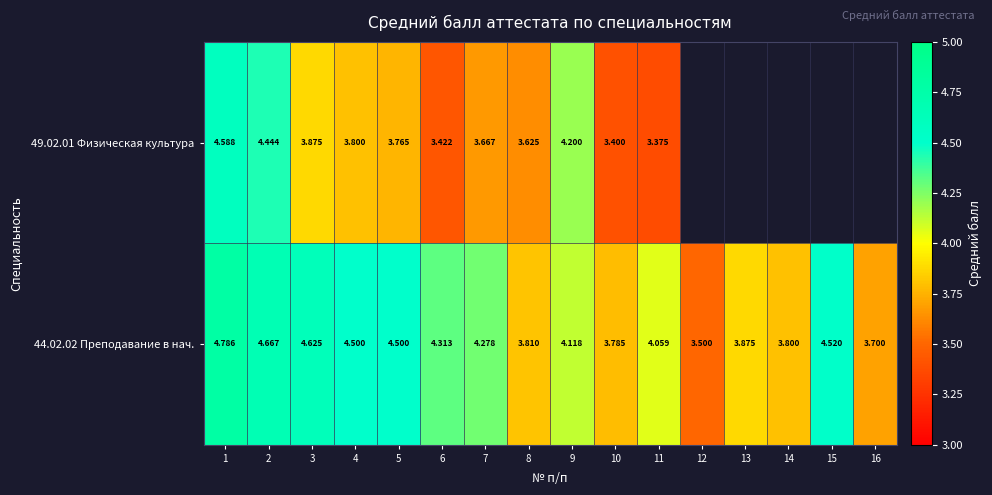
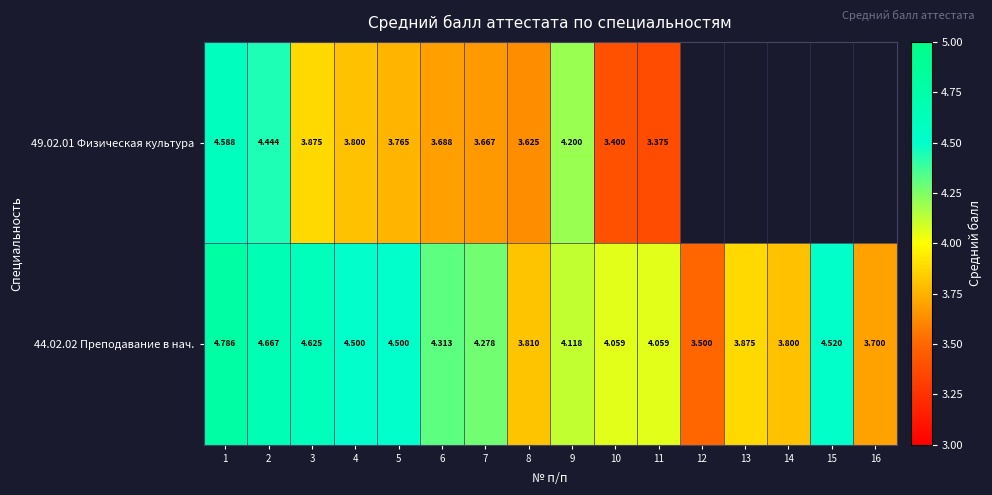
49.02.01 Физическая культура, 6: 3.422 -> 3.688
44.02.02 Преподавание в нач., 10: 3.785 -> 4.059
